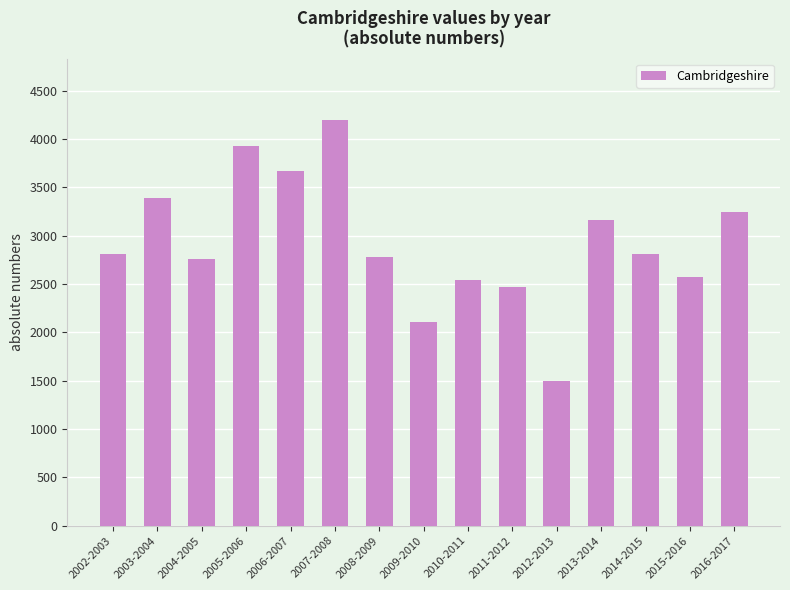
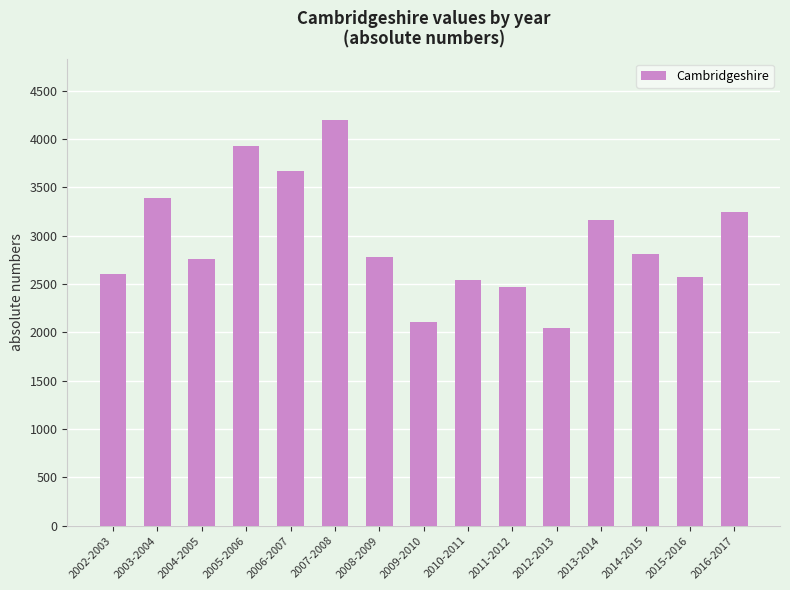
2002-2003: 2800 -> 2600
2012-2013: 1500 -> 2000
